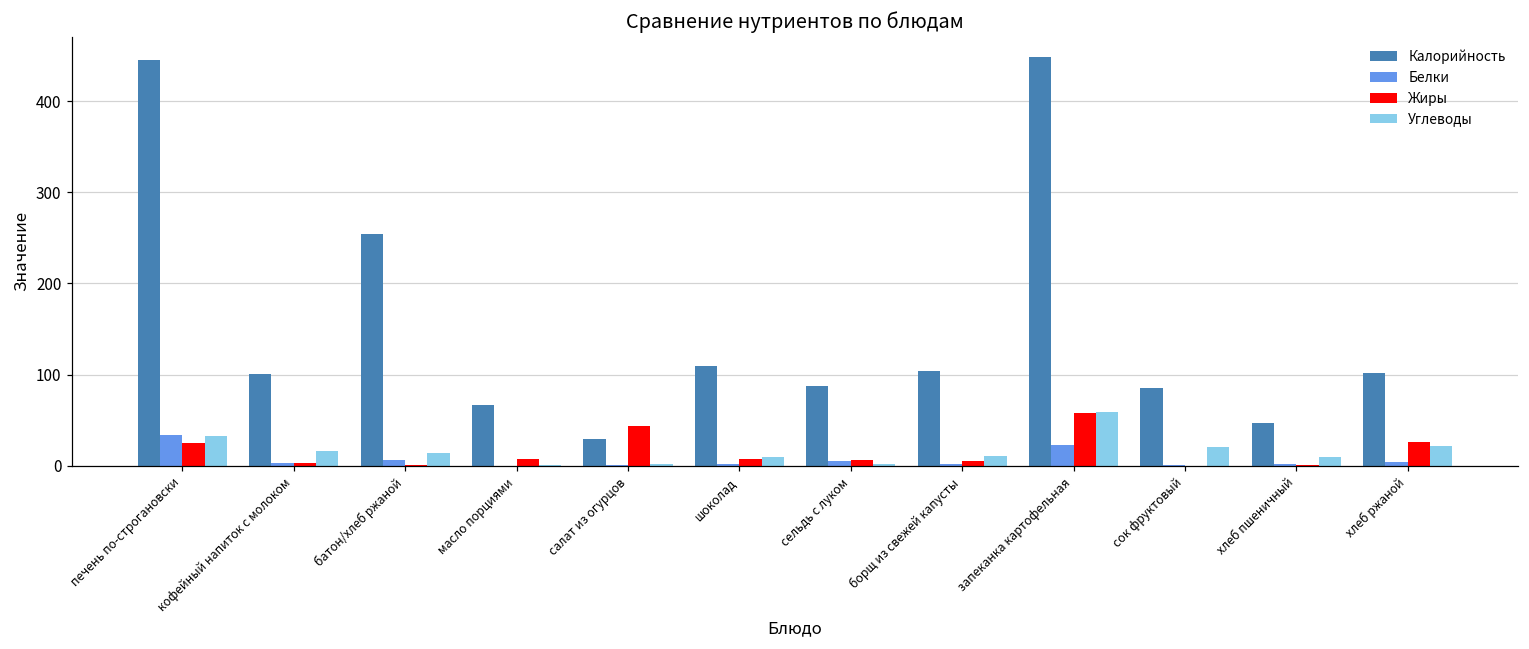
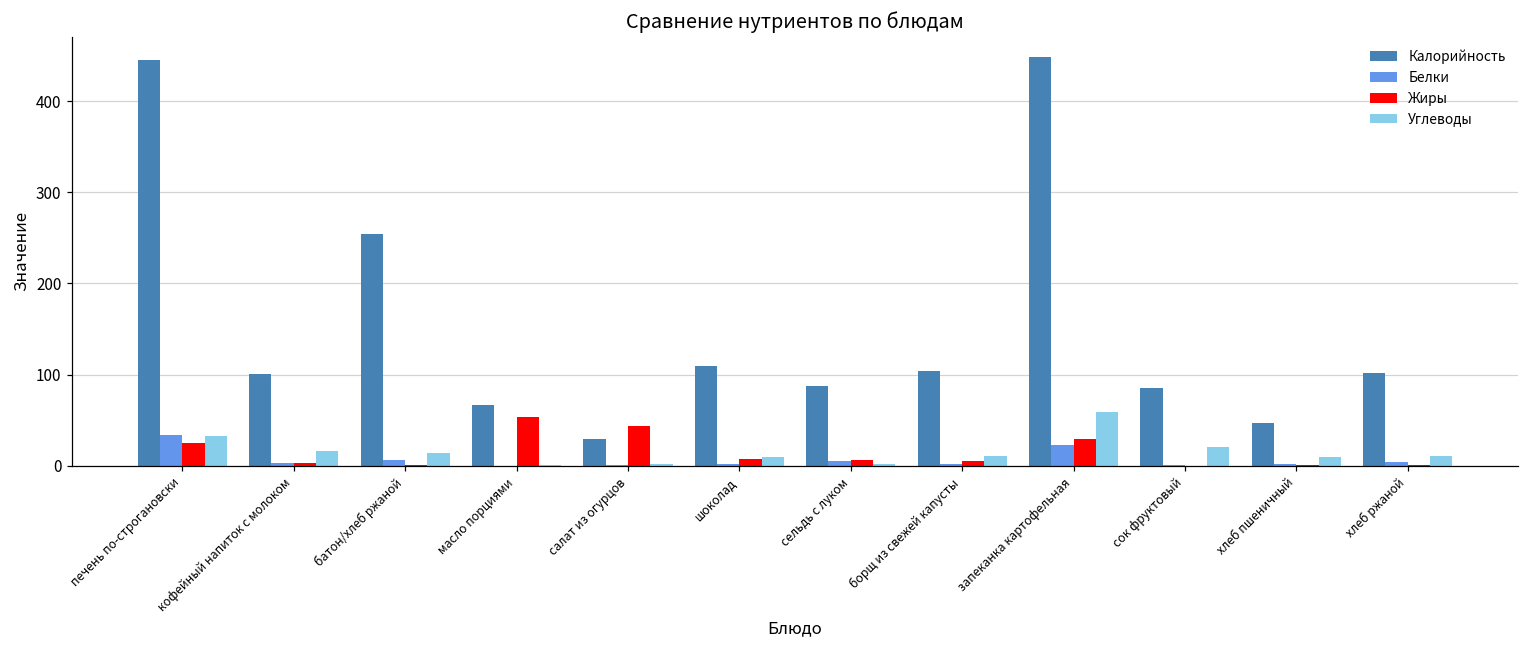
Жиры, масло порциями: 10 -> 50
Жиры, запеканка картофельная: 60 -> 30
Жиры, хлеб ржаной: 30 -> 0
Углеводы, хлеб ржаной: 20 -> 10
